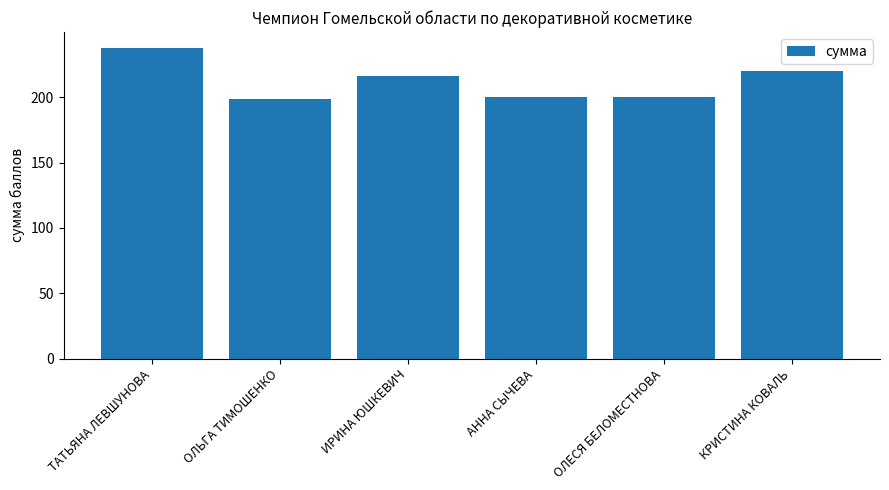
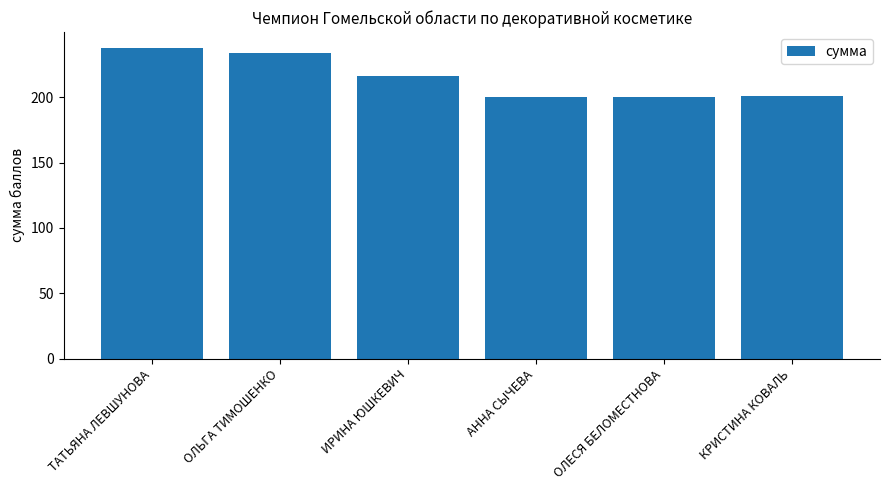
ОЛЬГА ТИМОШЕНКО: 199 -> 234
КРИСТИНА КОВАЛЬ: 220 -> 201
